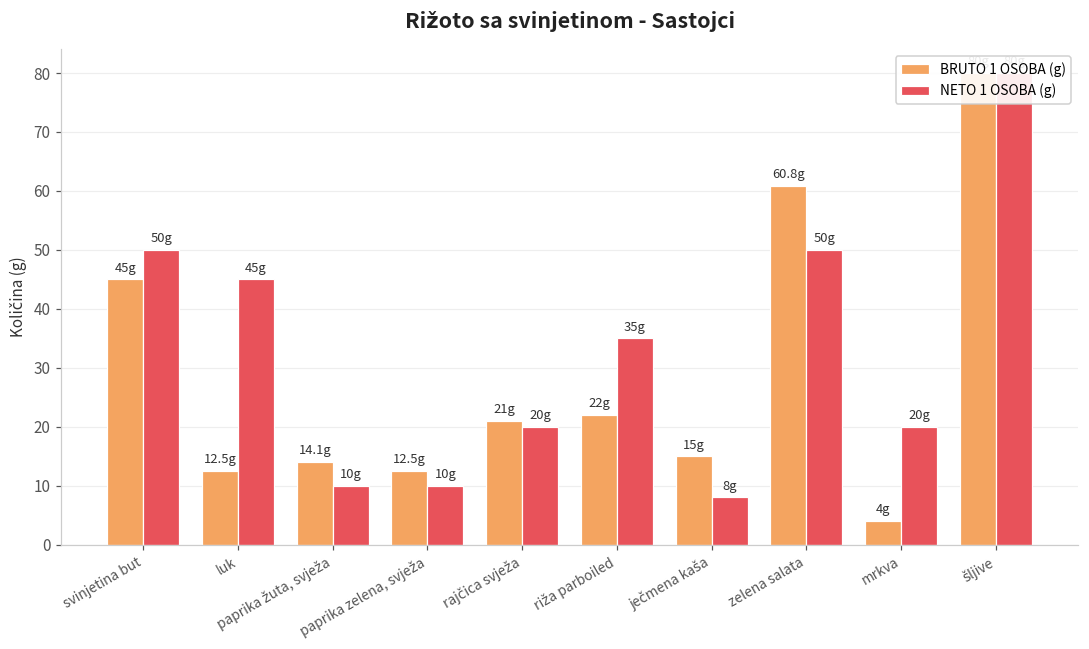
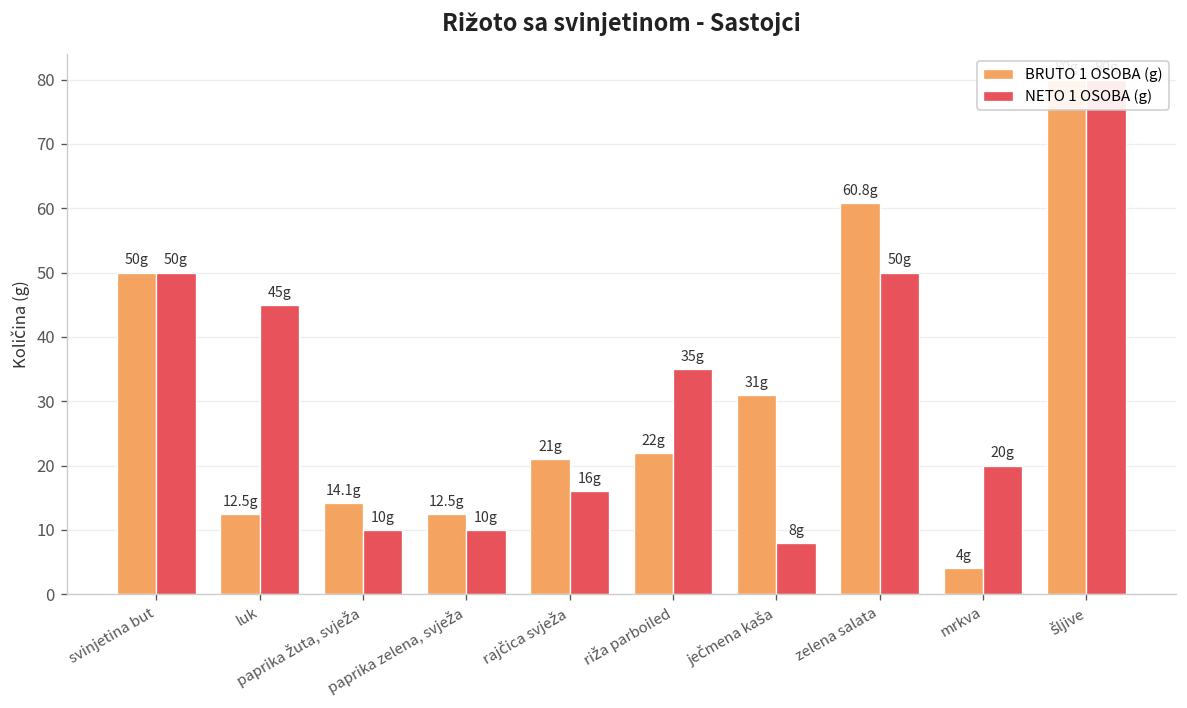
BRUTO 1 OSOBA (g), svinjetina but: 45g -> 50g
NETO 1 OSOBA (g), rajčica svježa: 20g -> 16g
BRUTO 1 OSOBA (g), ječmena kaša: 15g -> 31g
